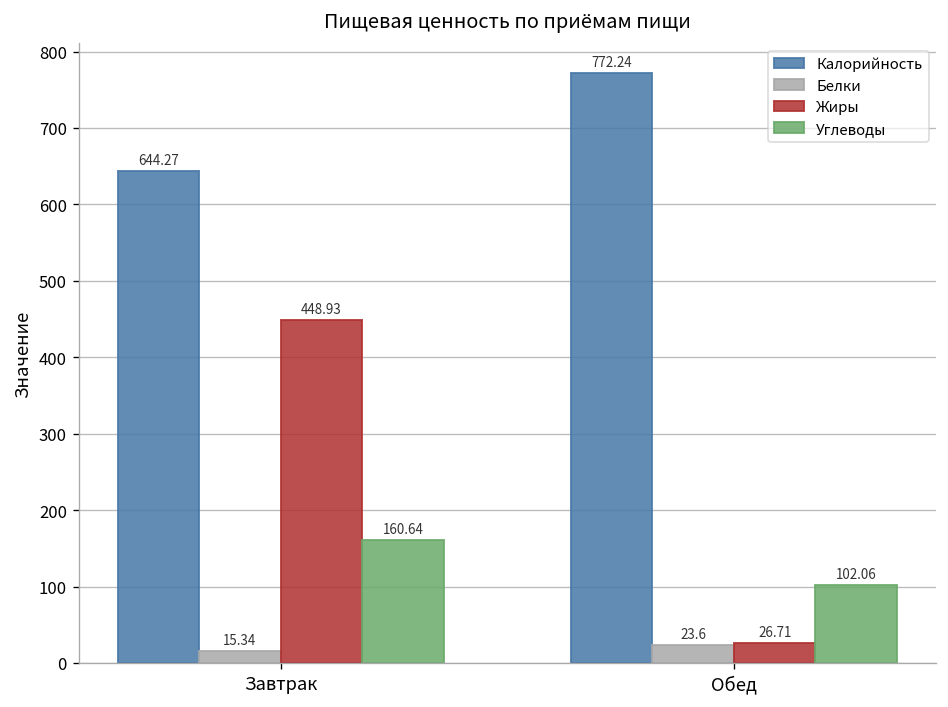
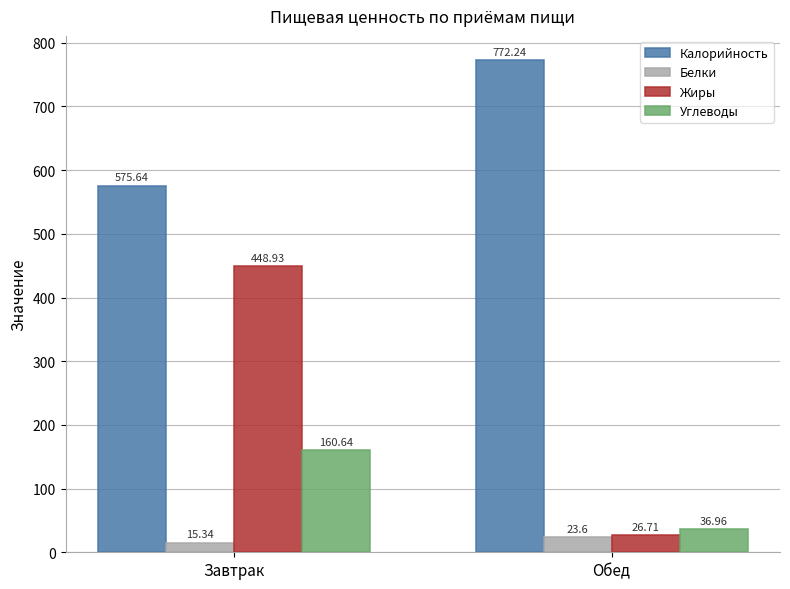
Калорийность, Завтрак: 644.27 -> 575.64
Углеводы, Обед: 102.06 -> 36.96
